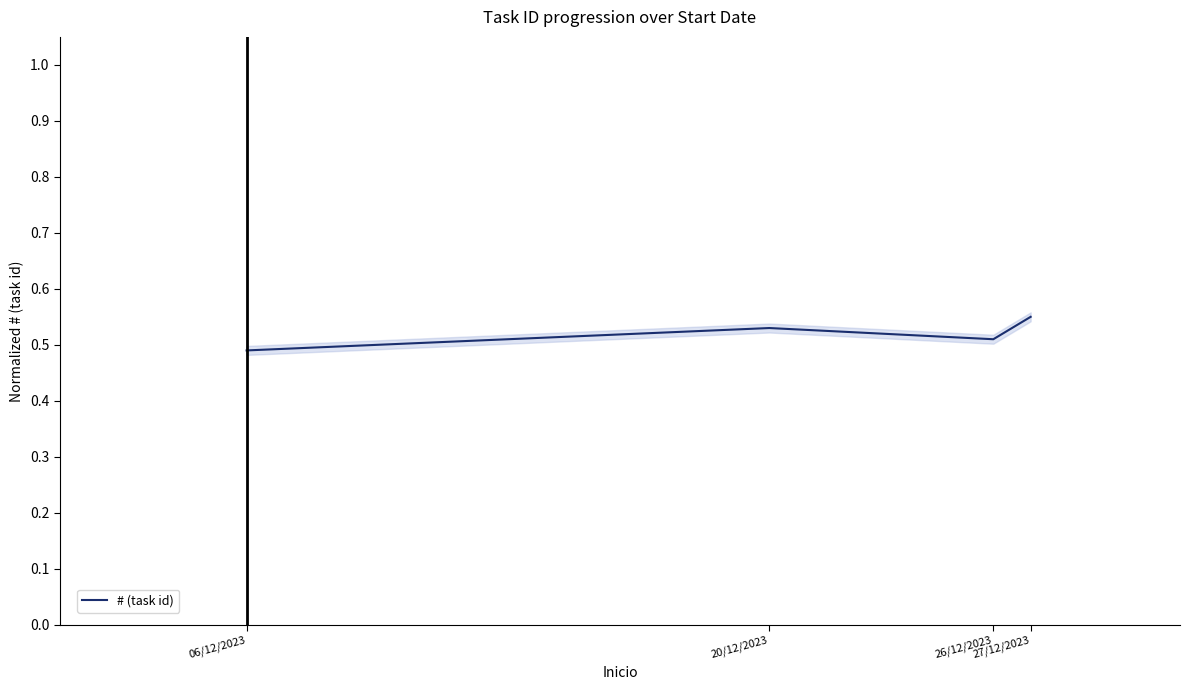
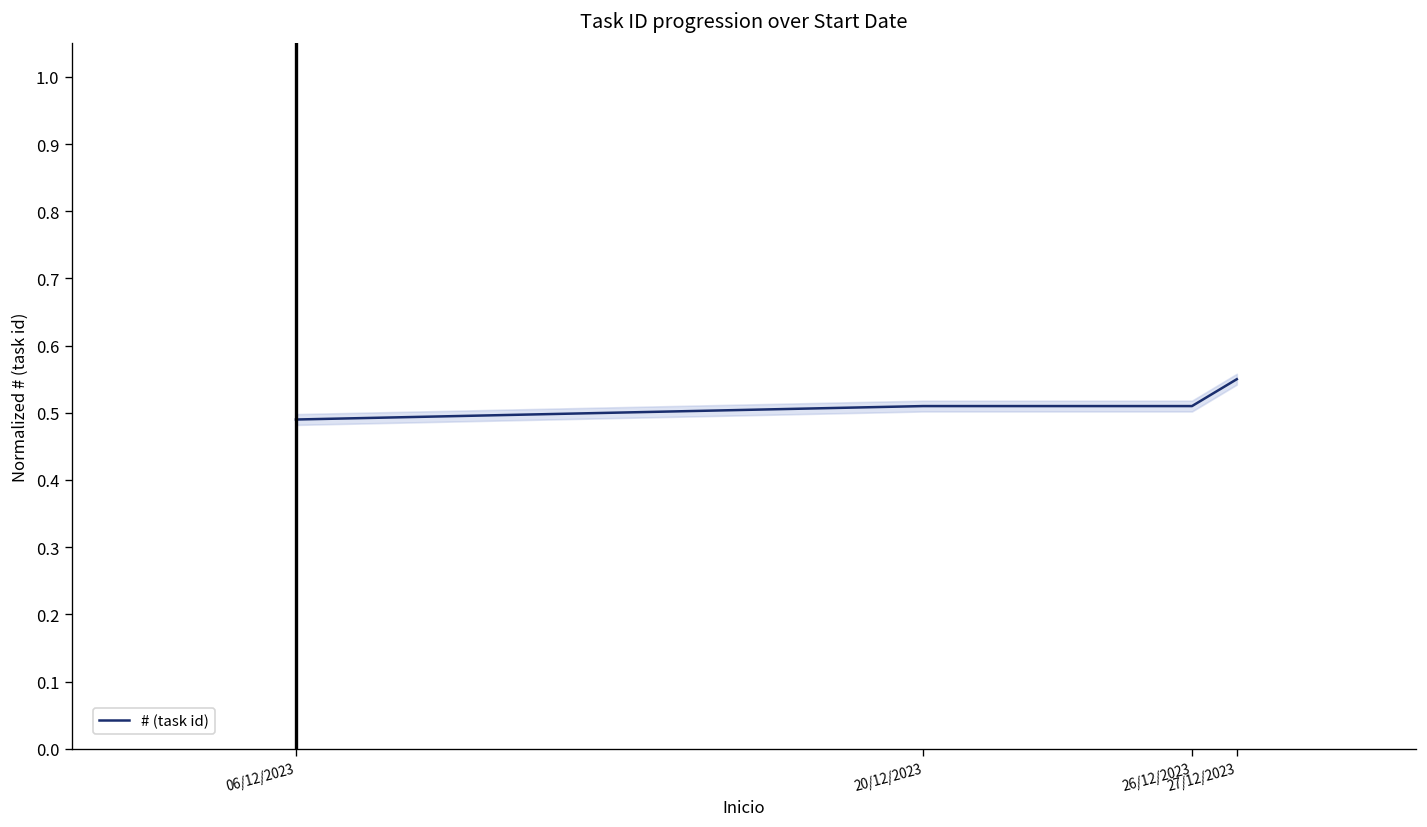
# (task id), 20/12/2023: 0.53 -> 0.51
